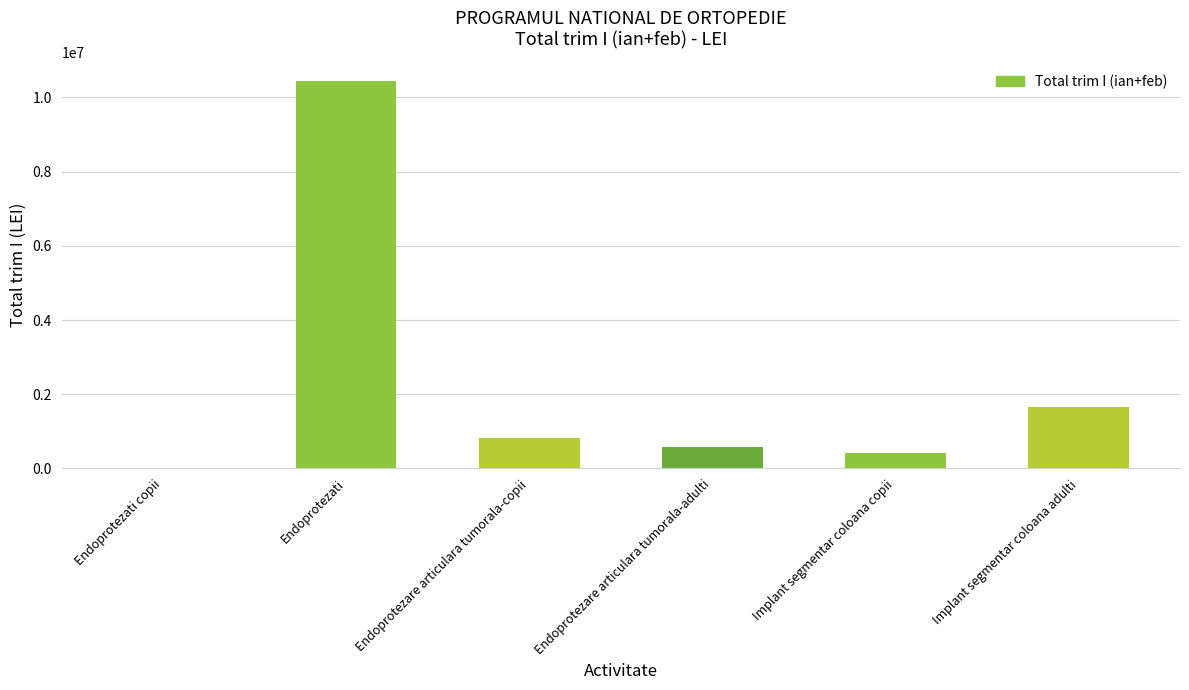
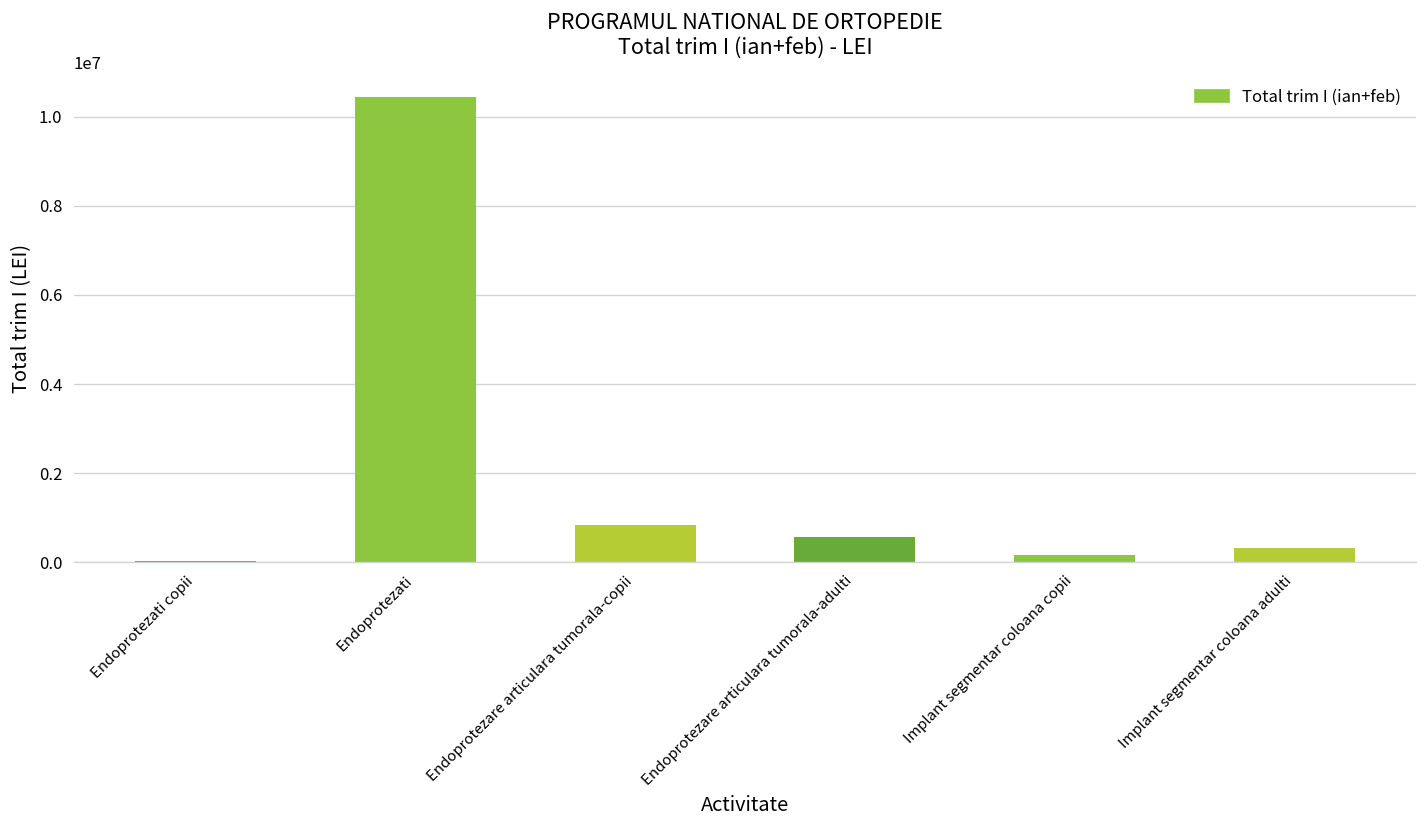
Implant segmentar coloana copii: 400000 -> 200000
Implant segmentar coloana adulti: 1700000 -> 300000
